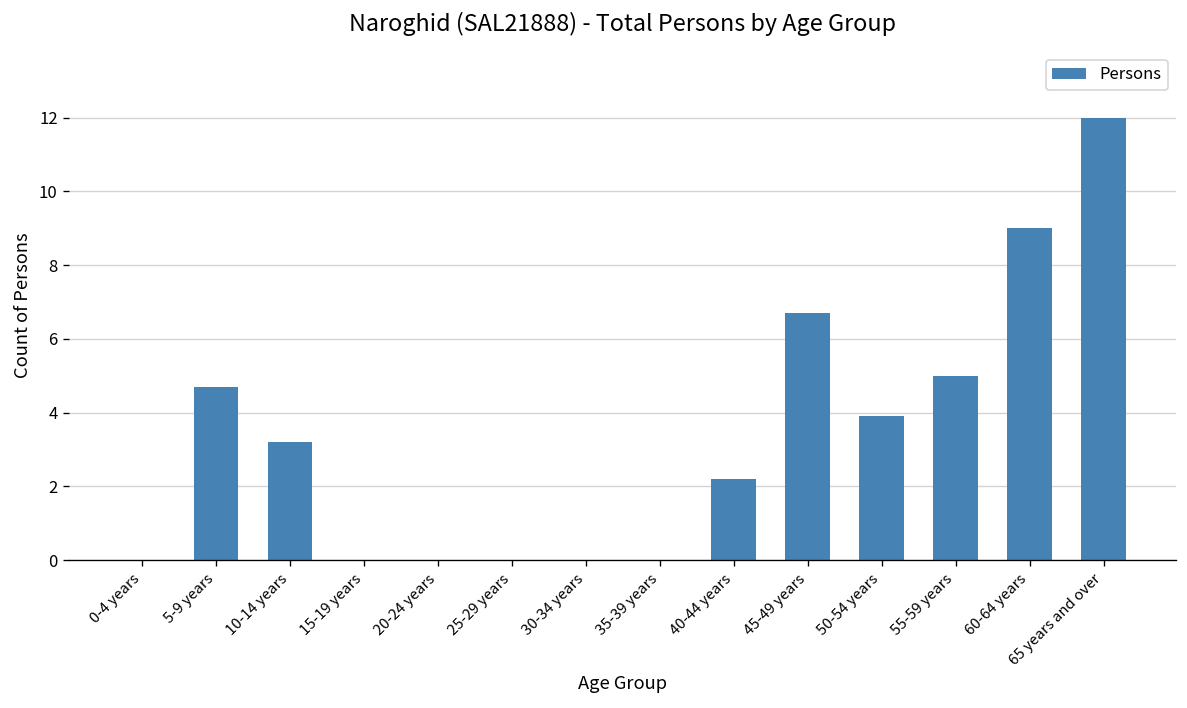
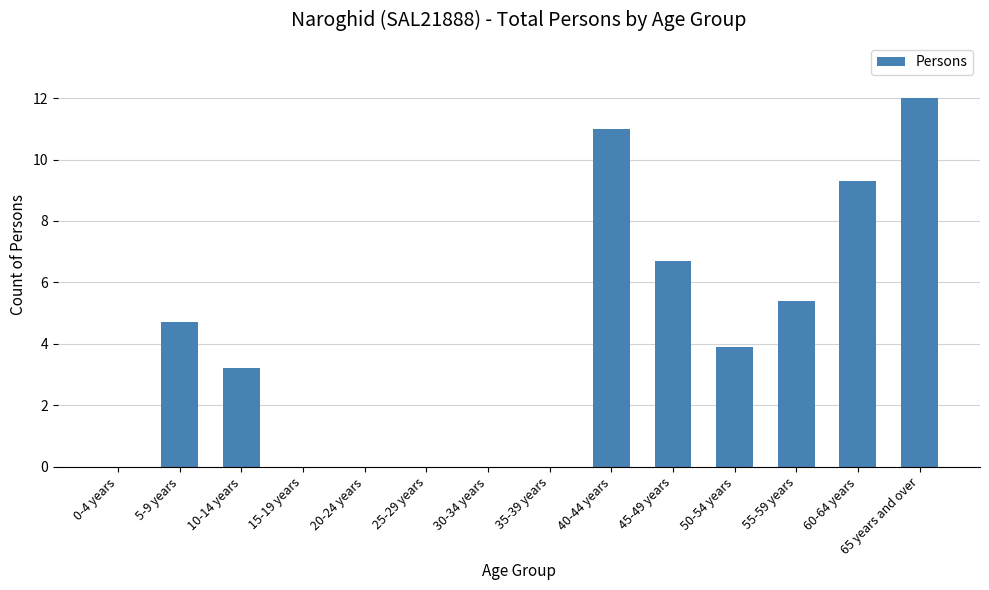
40-44 years: 2.2 -> 11.0
55-59 years: 5.0 -> 5.4
60-64 years: 9.0 -> 9.3
